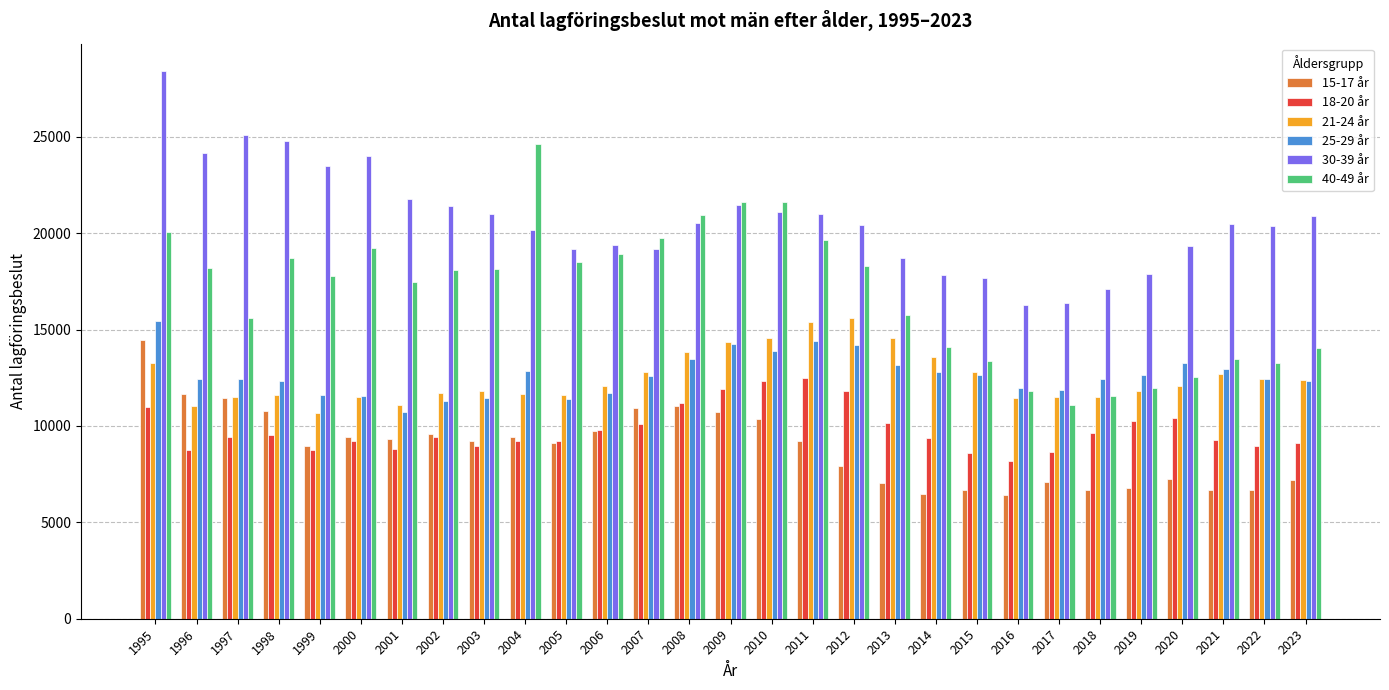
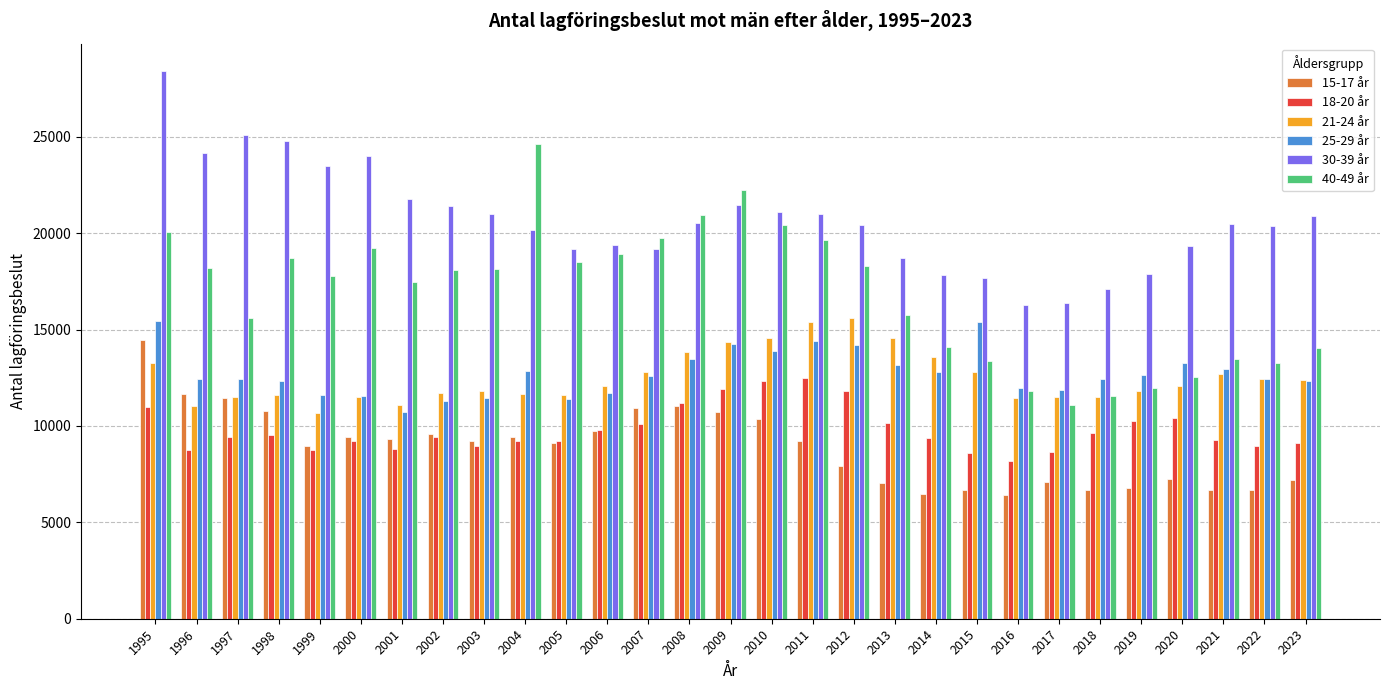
40-49 år, 2009: 21600 -> 22200
40-49 år, 2010: 21600 -> 20400
25-29 år, 2015: 12600 -> 15400
